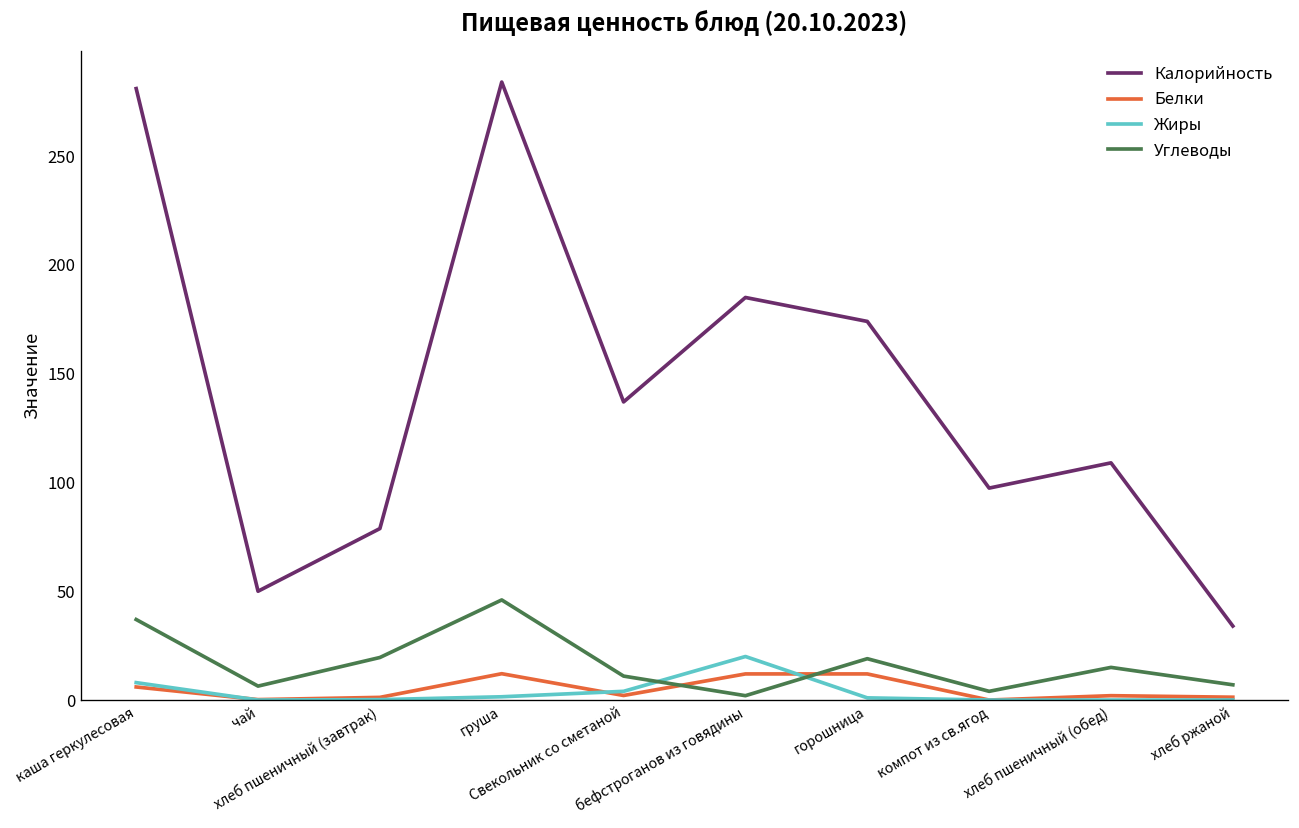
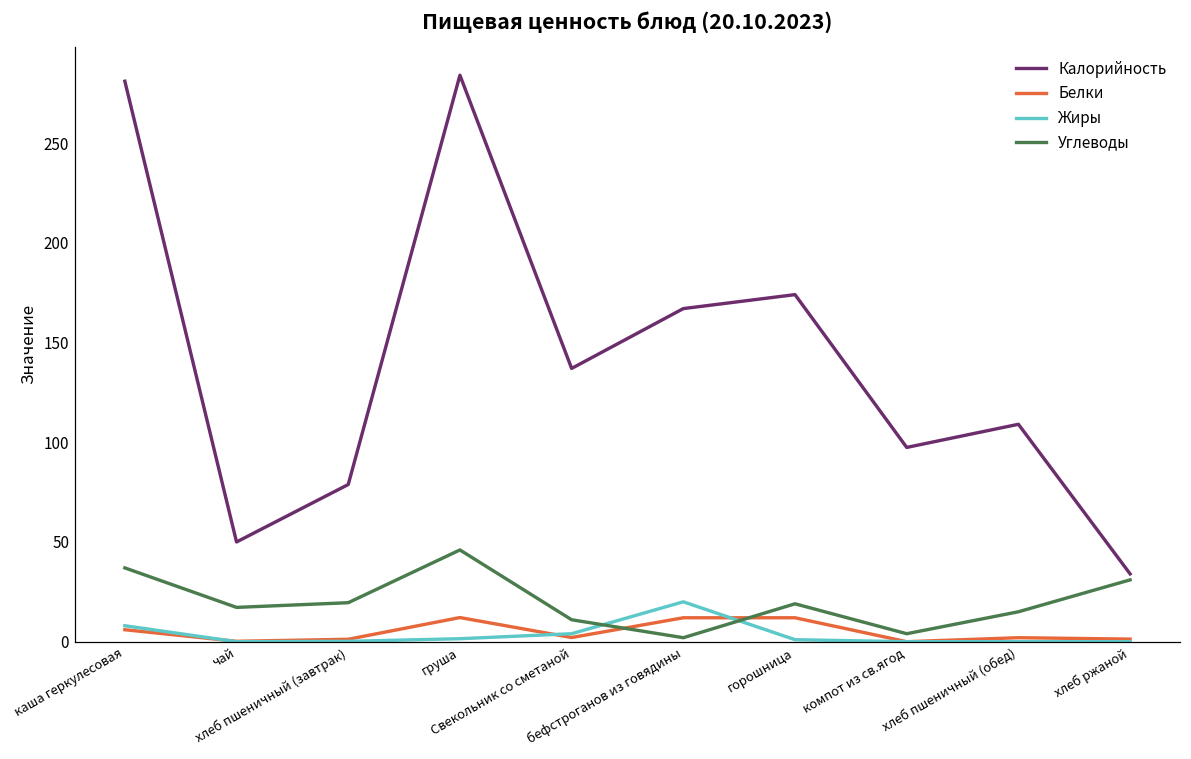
Углеводы, чай: 6 -> 17
Калорийность, бефстроганов из говядины: 185 -> 167
Углеводы, хлеб ржаной: 7 -> 31
